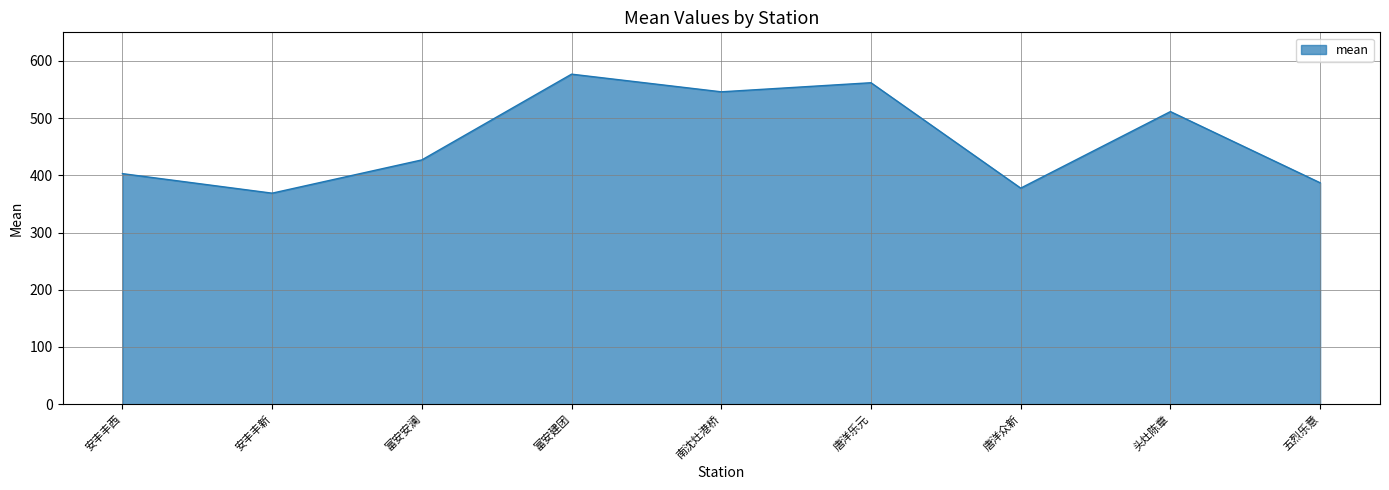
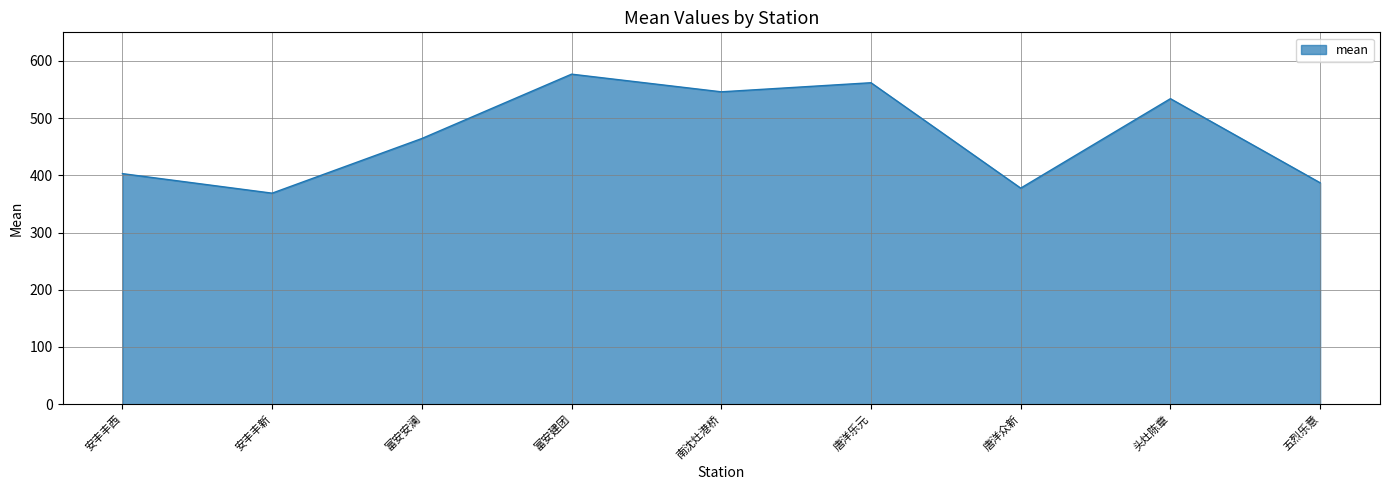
富安安澜: 430 -> 460
头灶陈章: 510 -> 530
